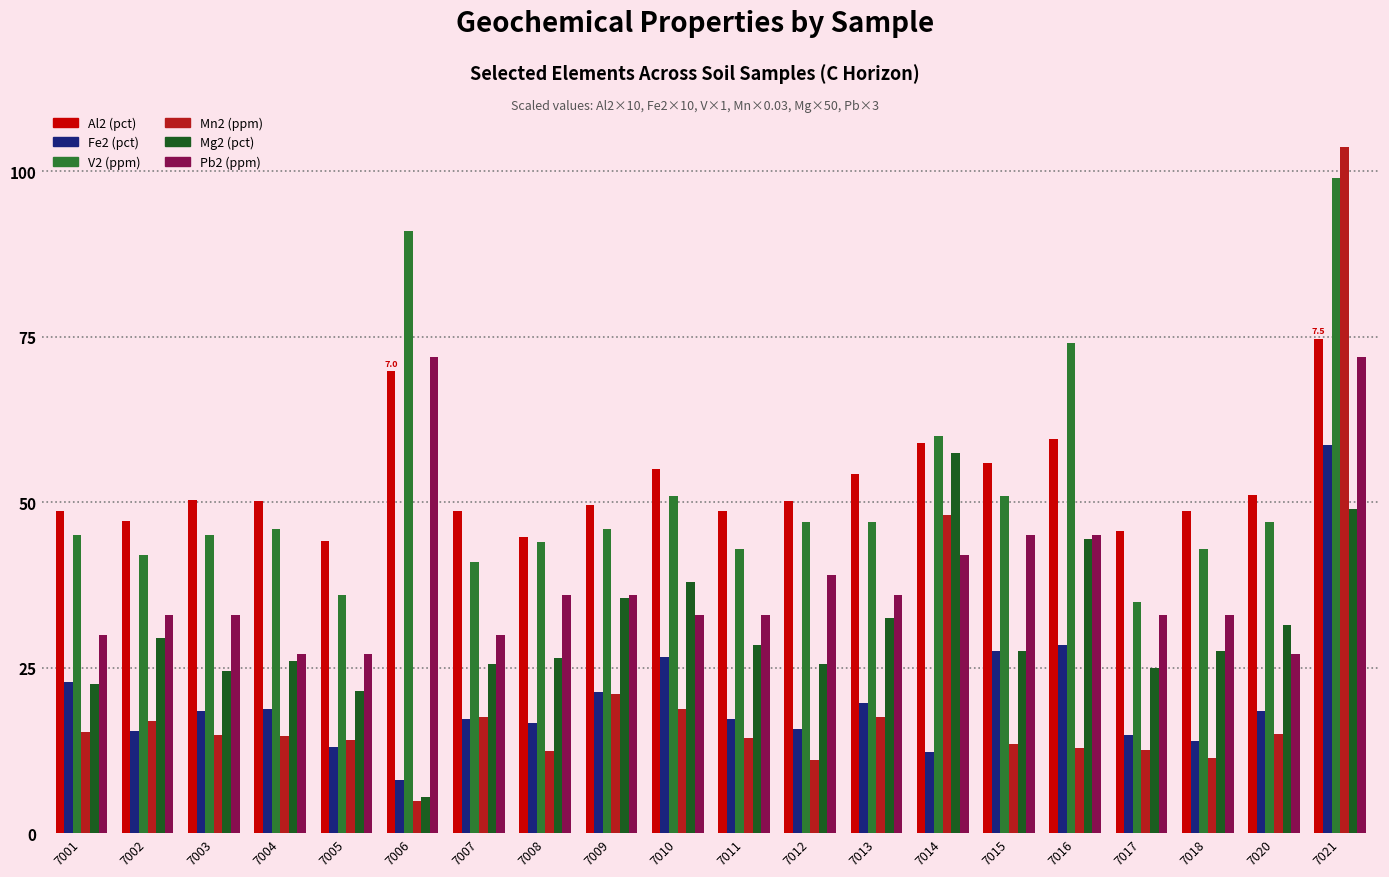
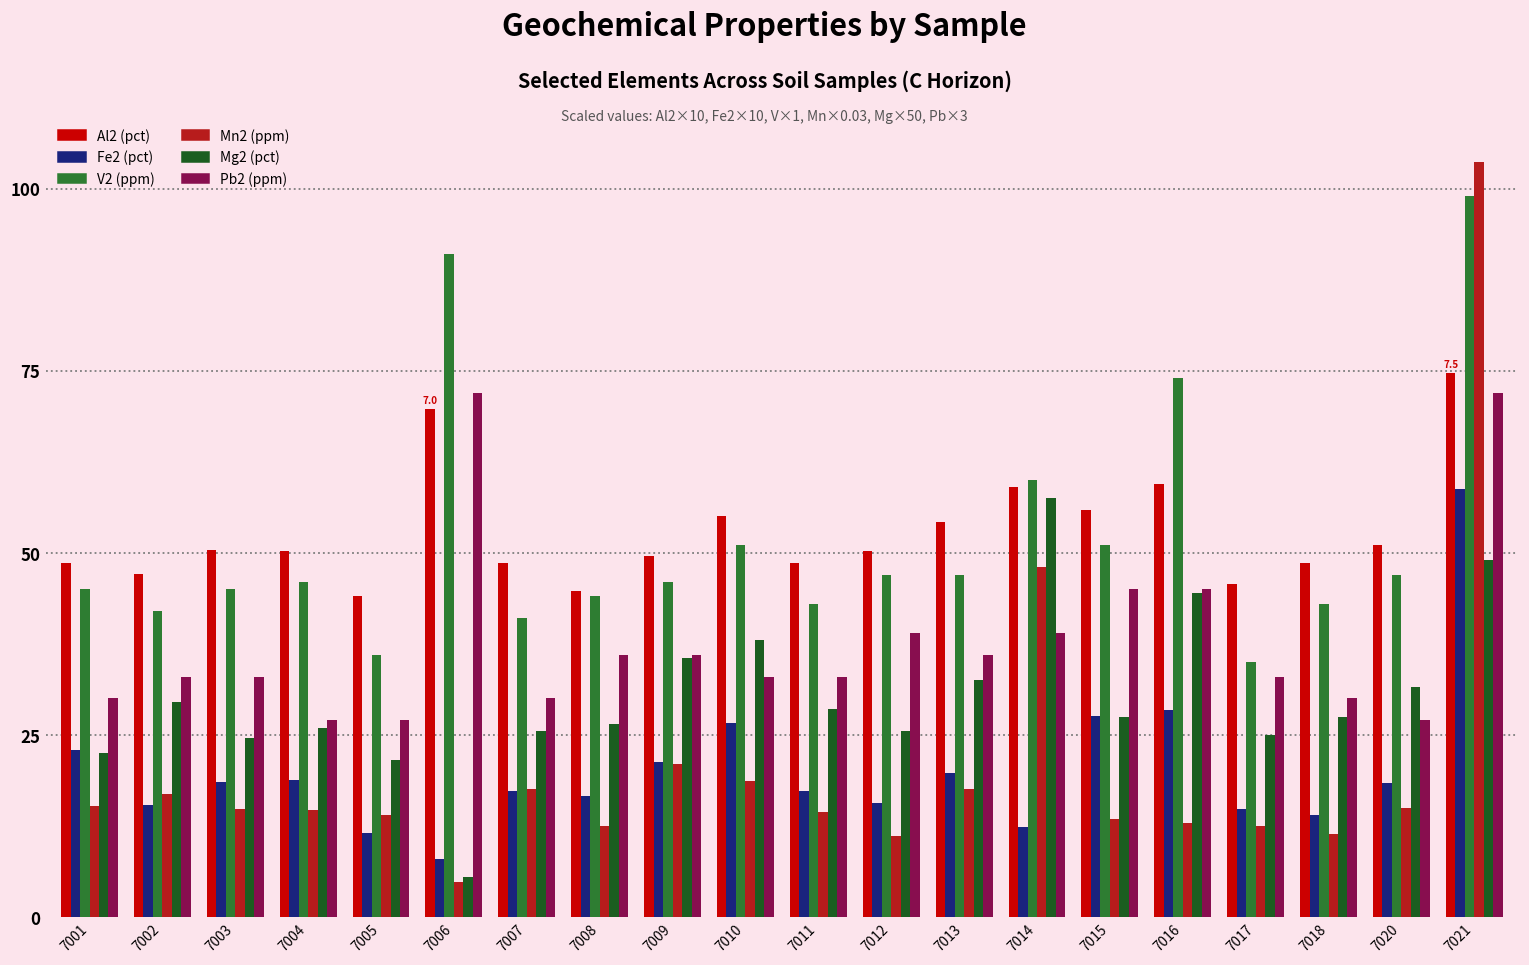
Fe2 (pct), 7005: 13 -> 12
Pb2 (ppm), 7014: 42 -> 39
Pb2 (ppm), 7018: 33 -> 30
